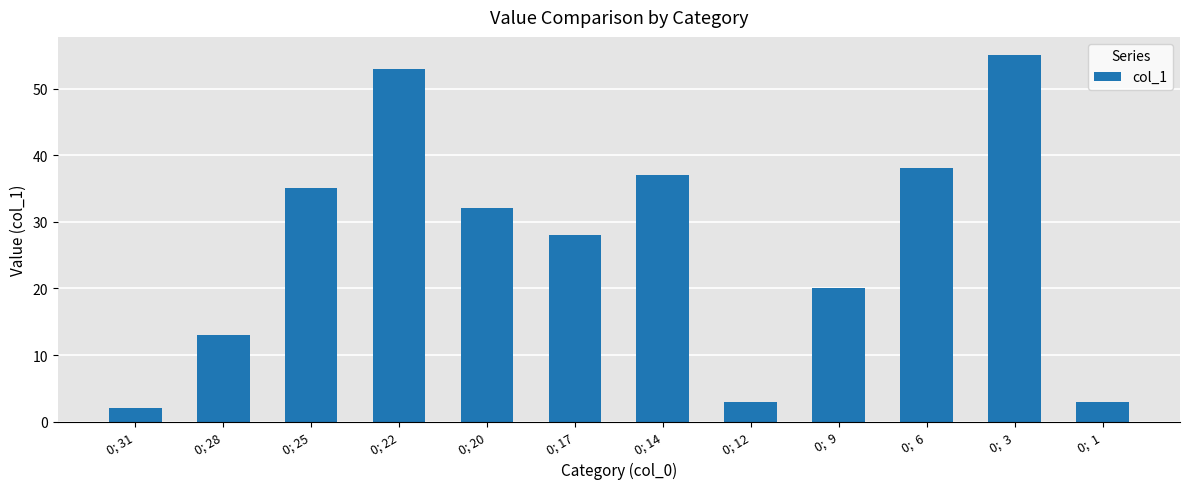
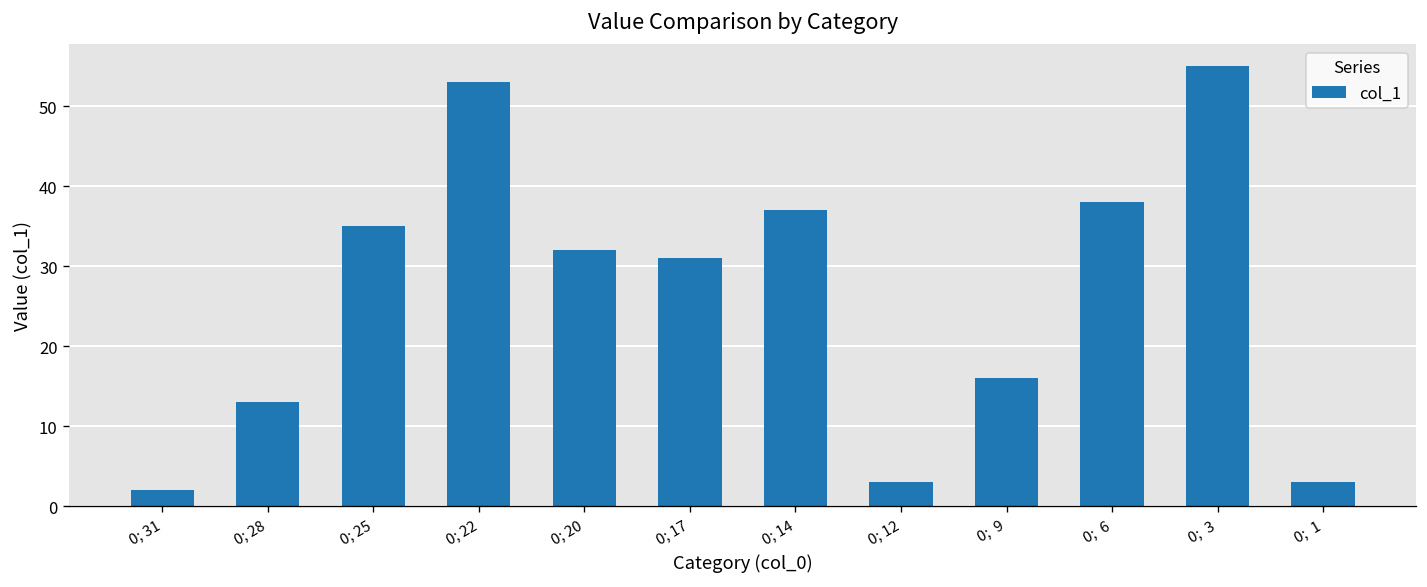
0; 17: 28 -> 31
0; 9: 20 -> 16
